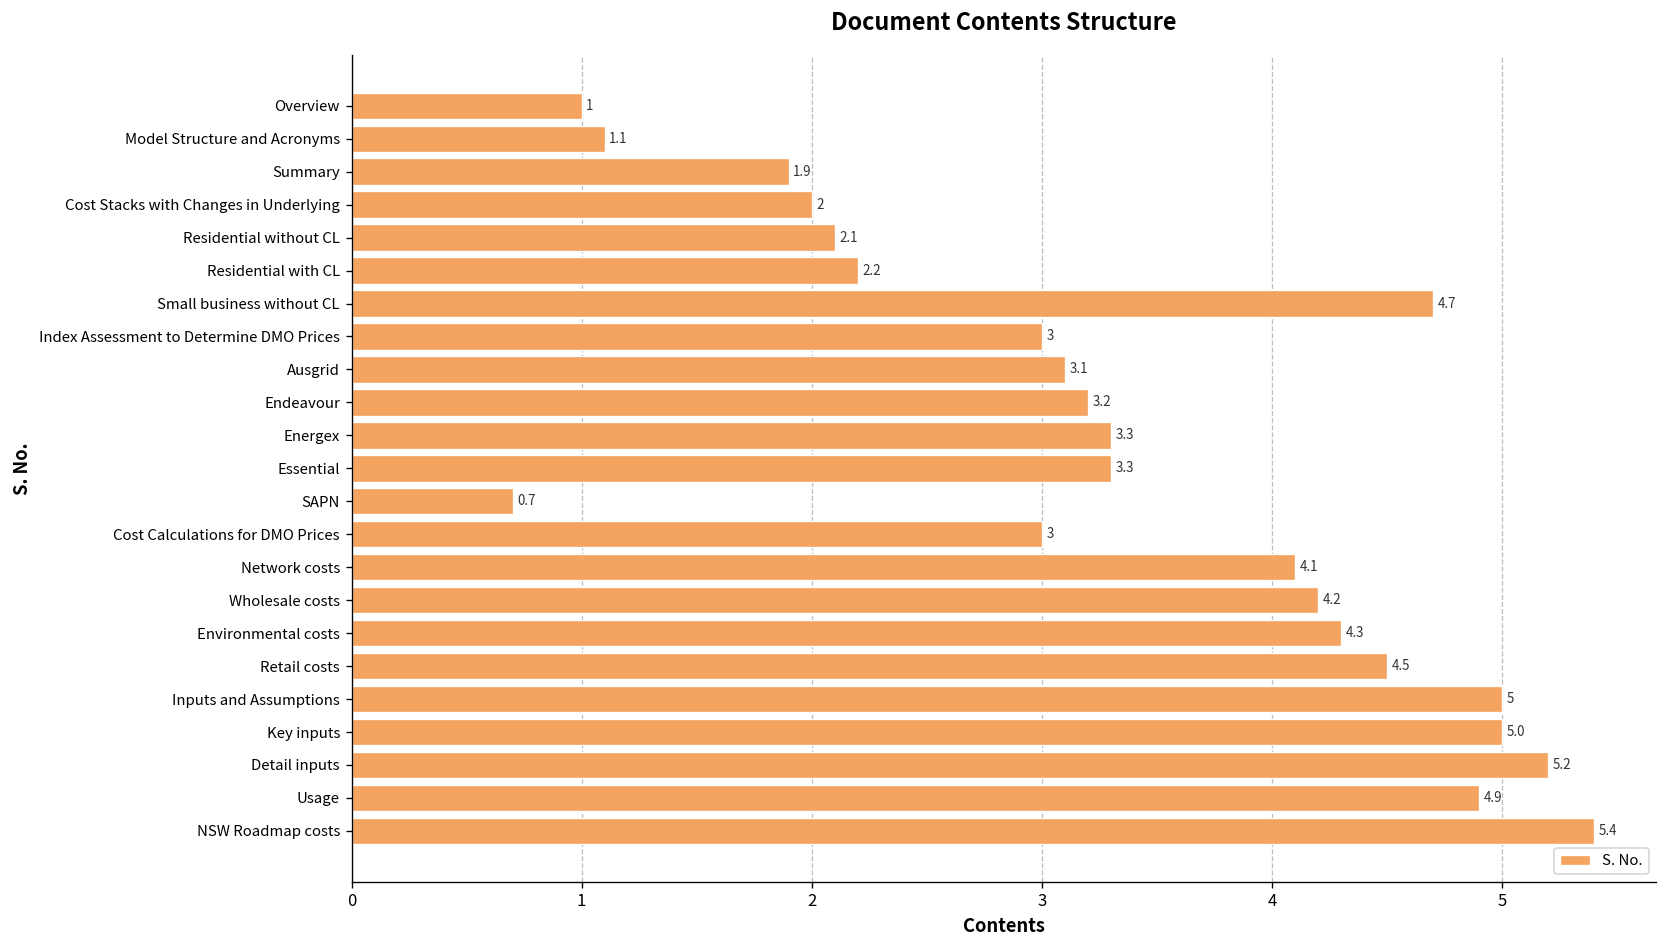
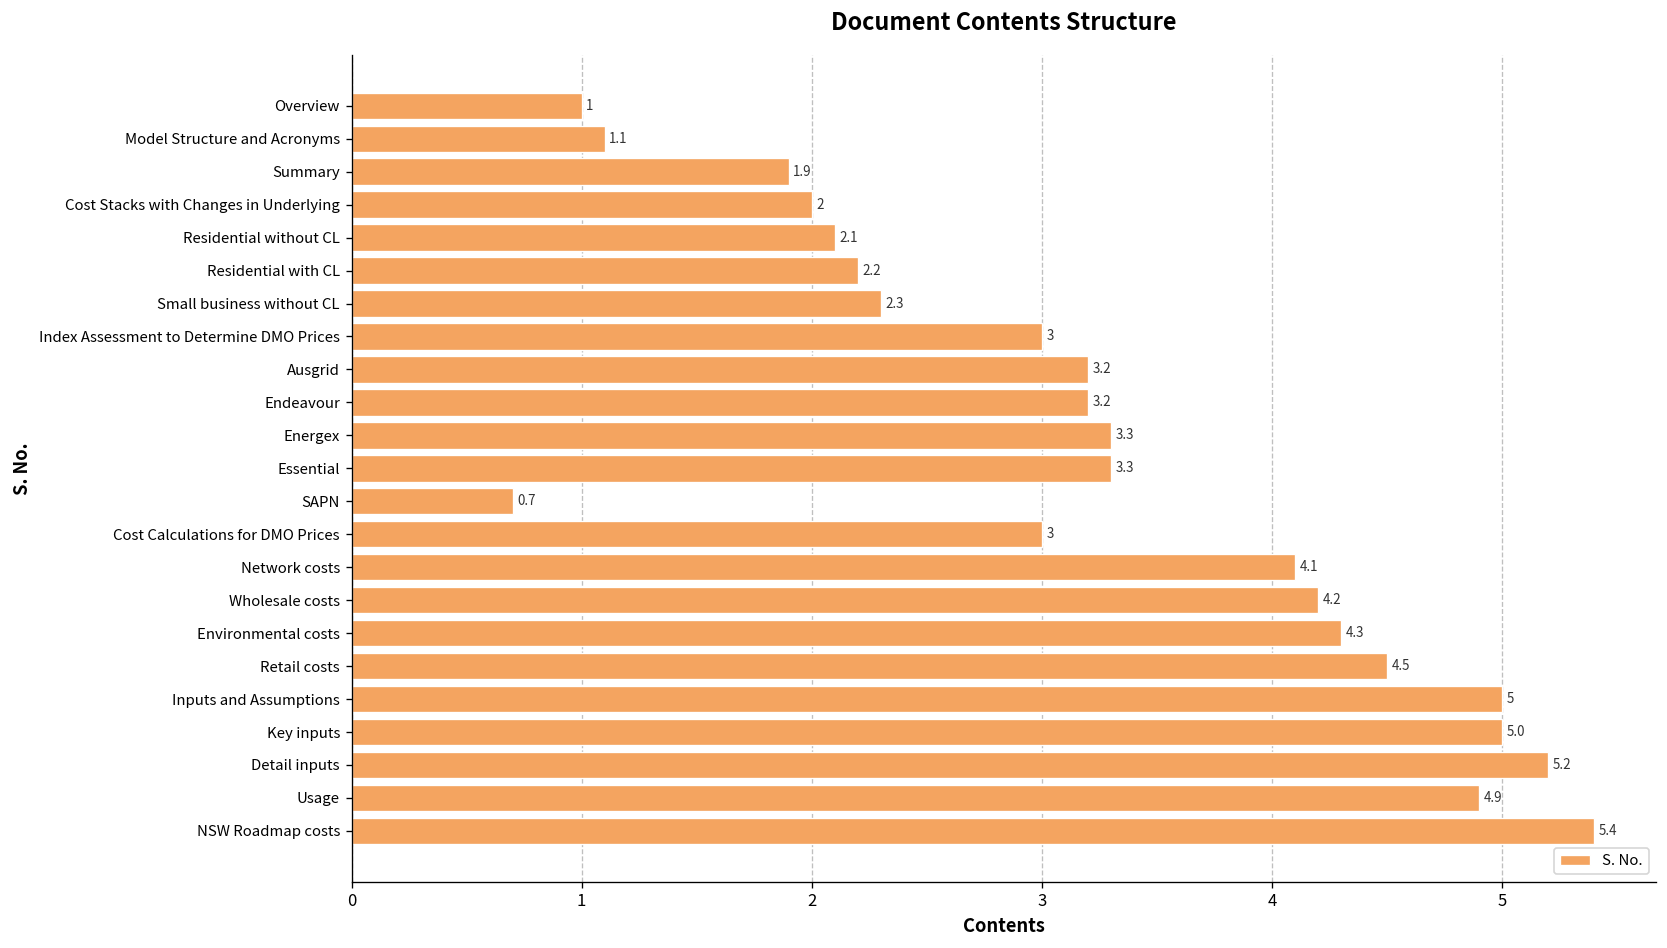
Small business without CL: 4.7 -> 2.3
Ausgrid: 3.1 -> 3.2
